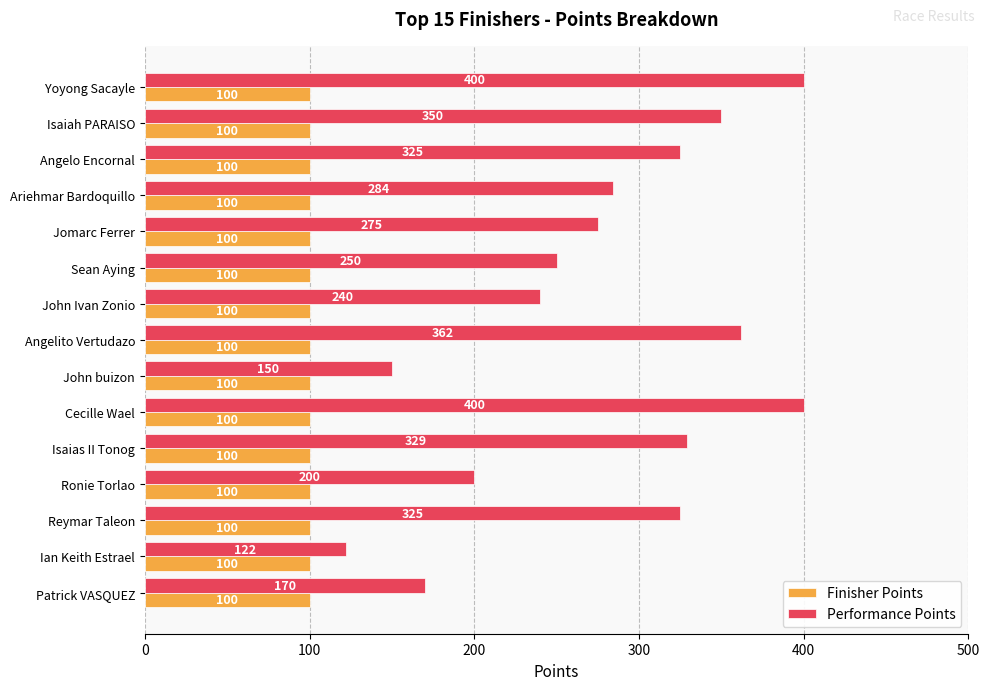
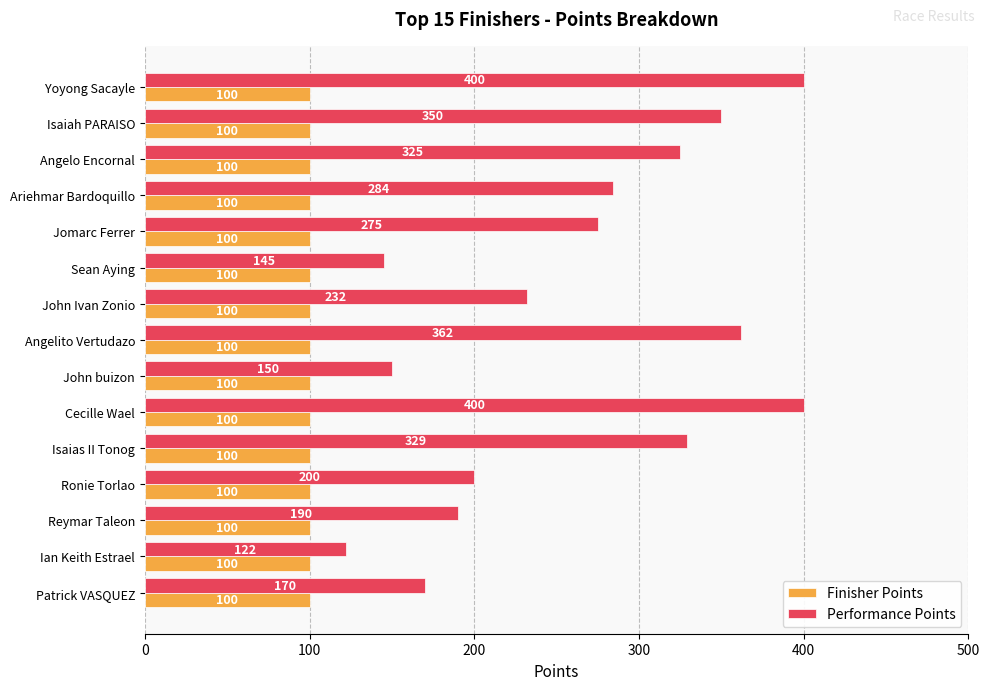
Performance Points, Sean Aying: 250 -> 145
Performance Points, John Ivan Zonio: 240 -> 232
Performance Points, Reymar Taleon: 325 -> 190
